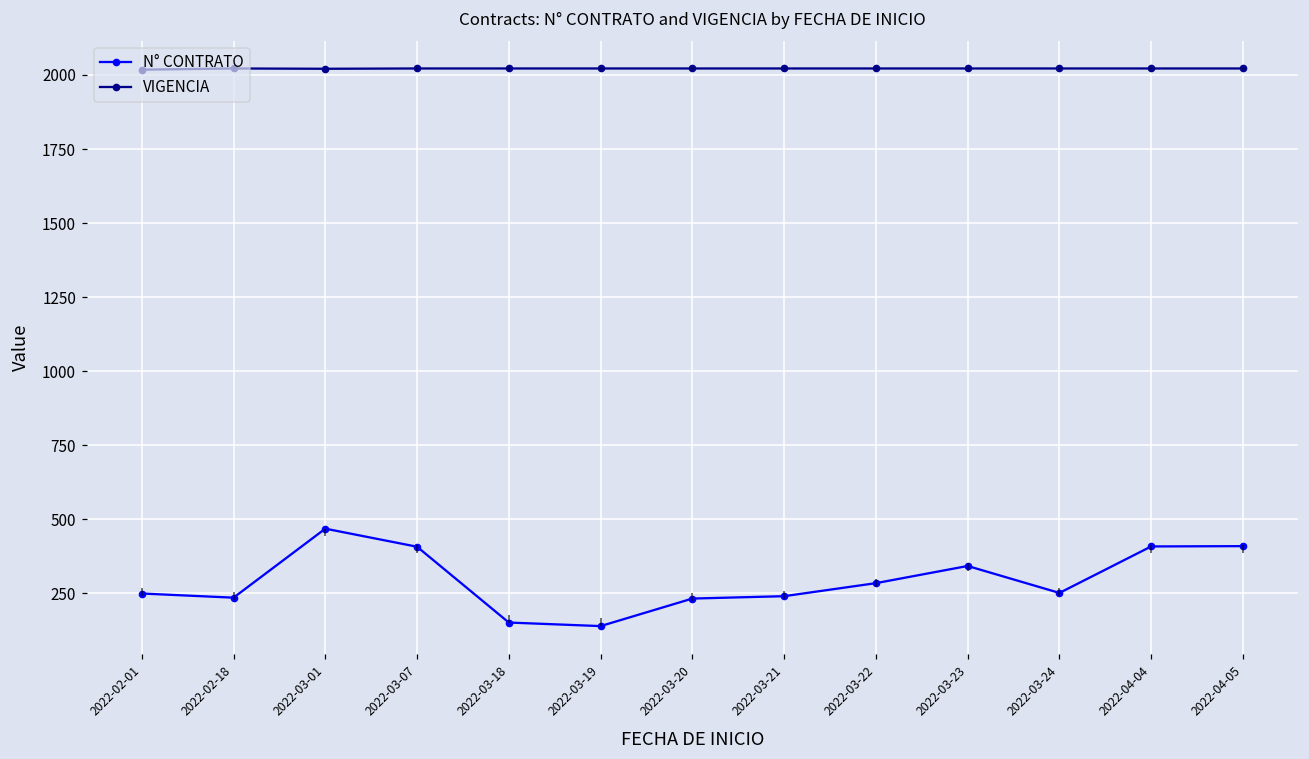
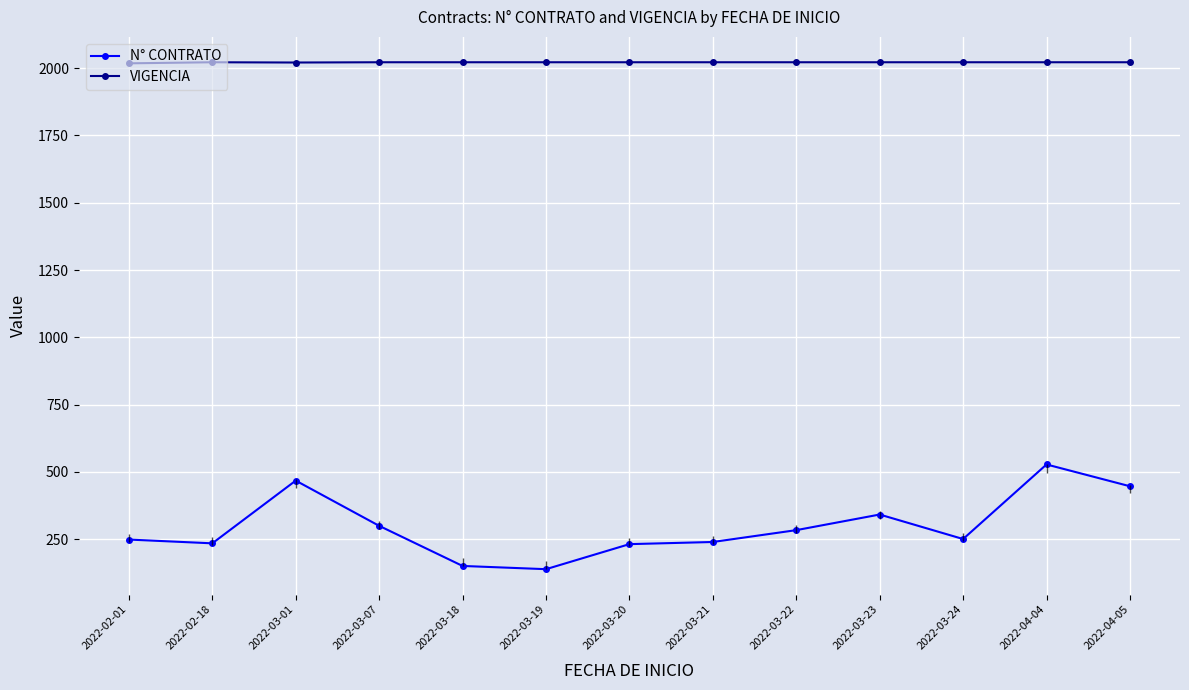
N° CONTRATO, 2022-03-07: 410 -> 300
N° CONTRATO, 2022-04-04: 410 -> 530
N° CONTRATO, 2022-04-05: 410 -> 450
